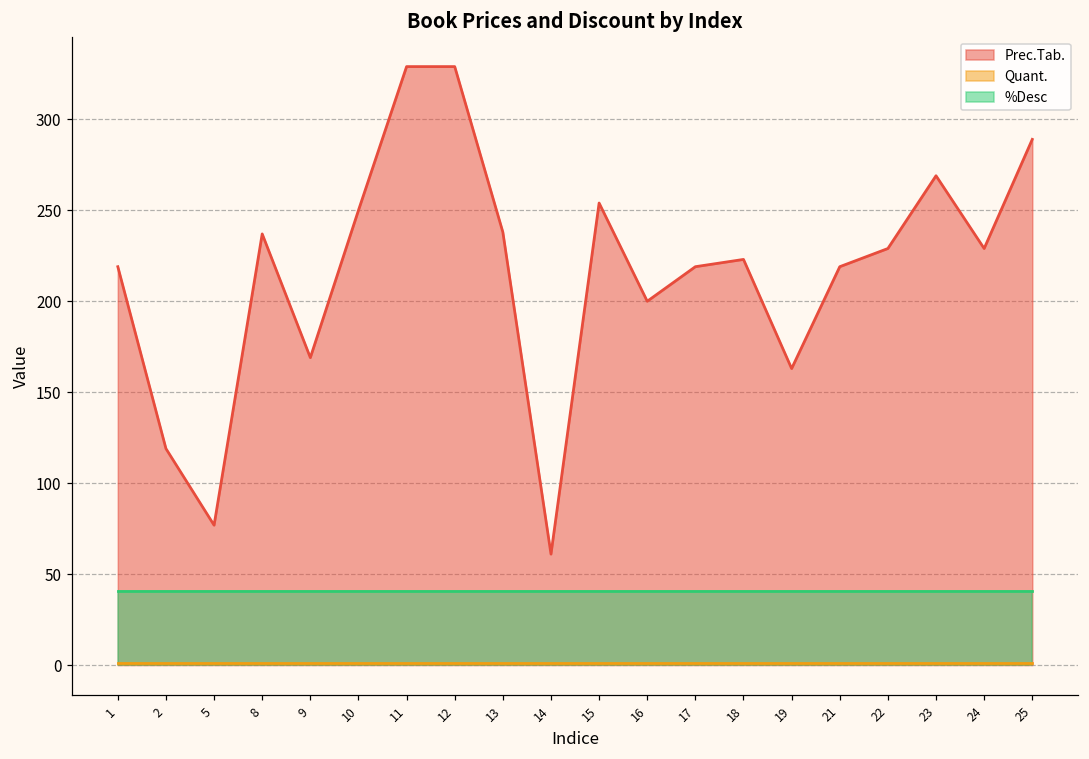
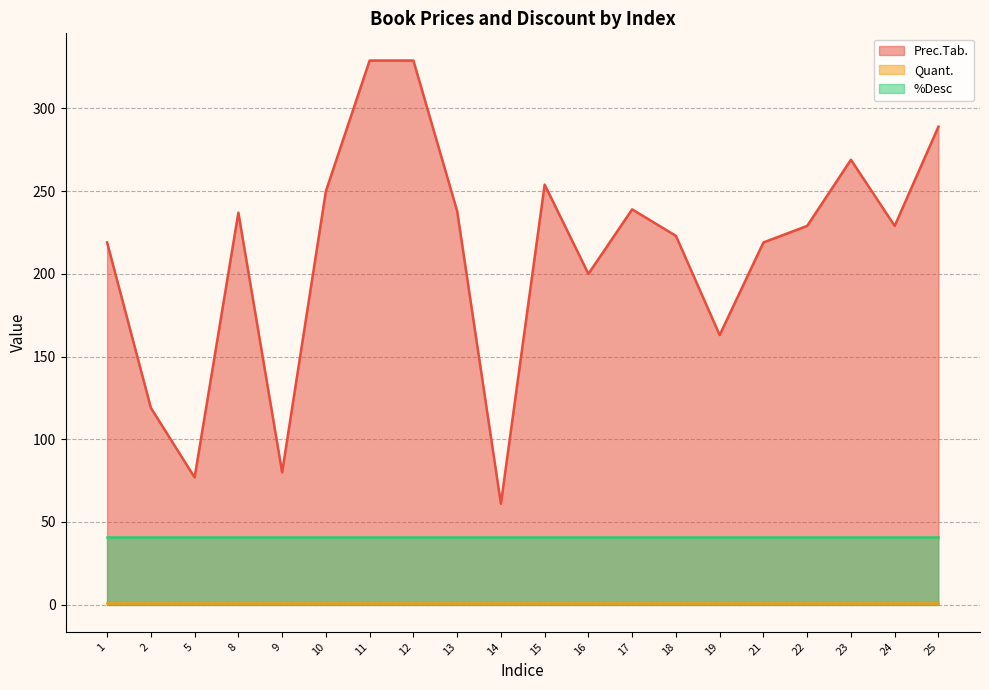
Prec.Tab., 9: 169 -> 80
Prec.Tab., 17: 219 -> 239
